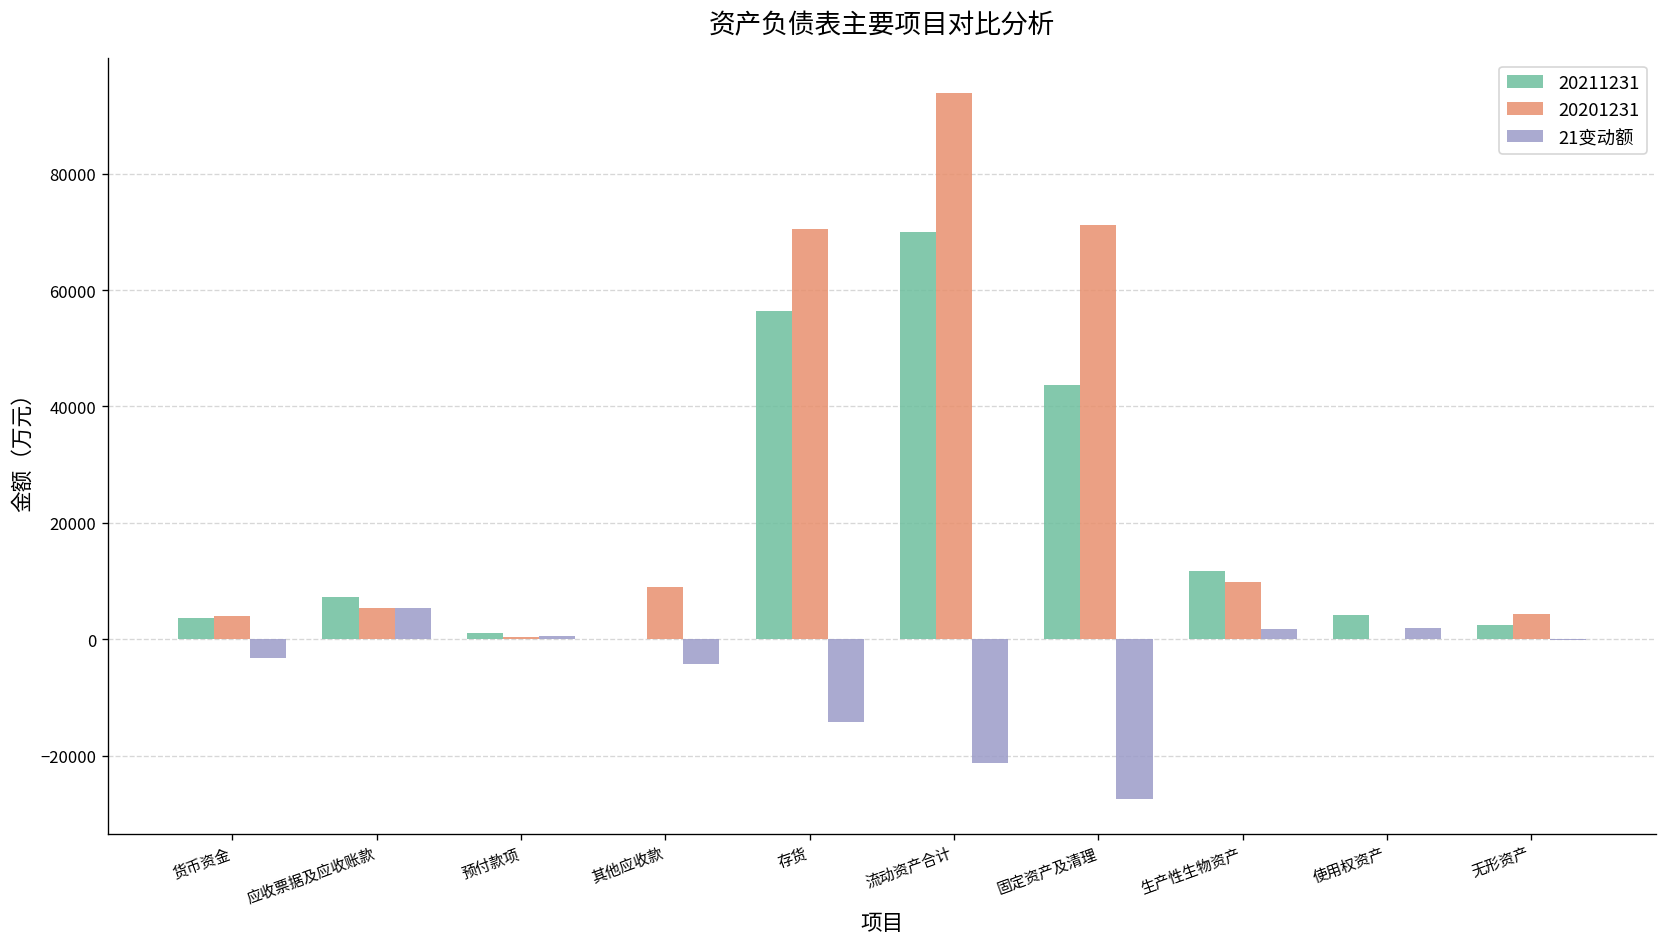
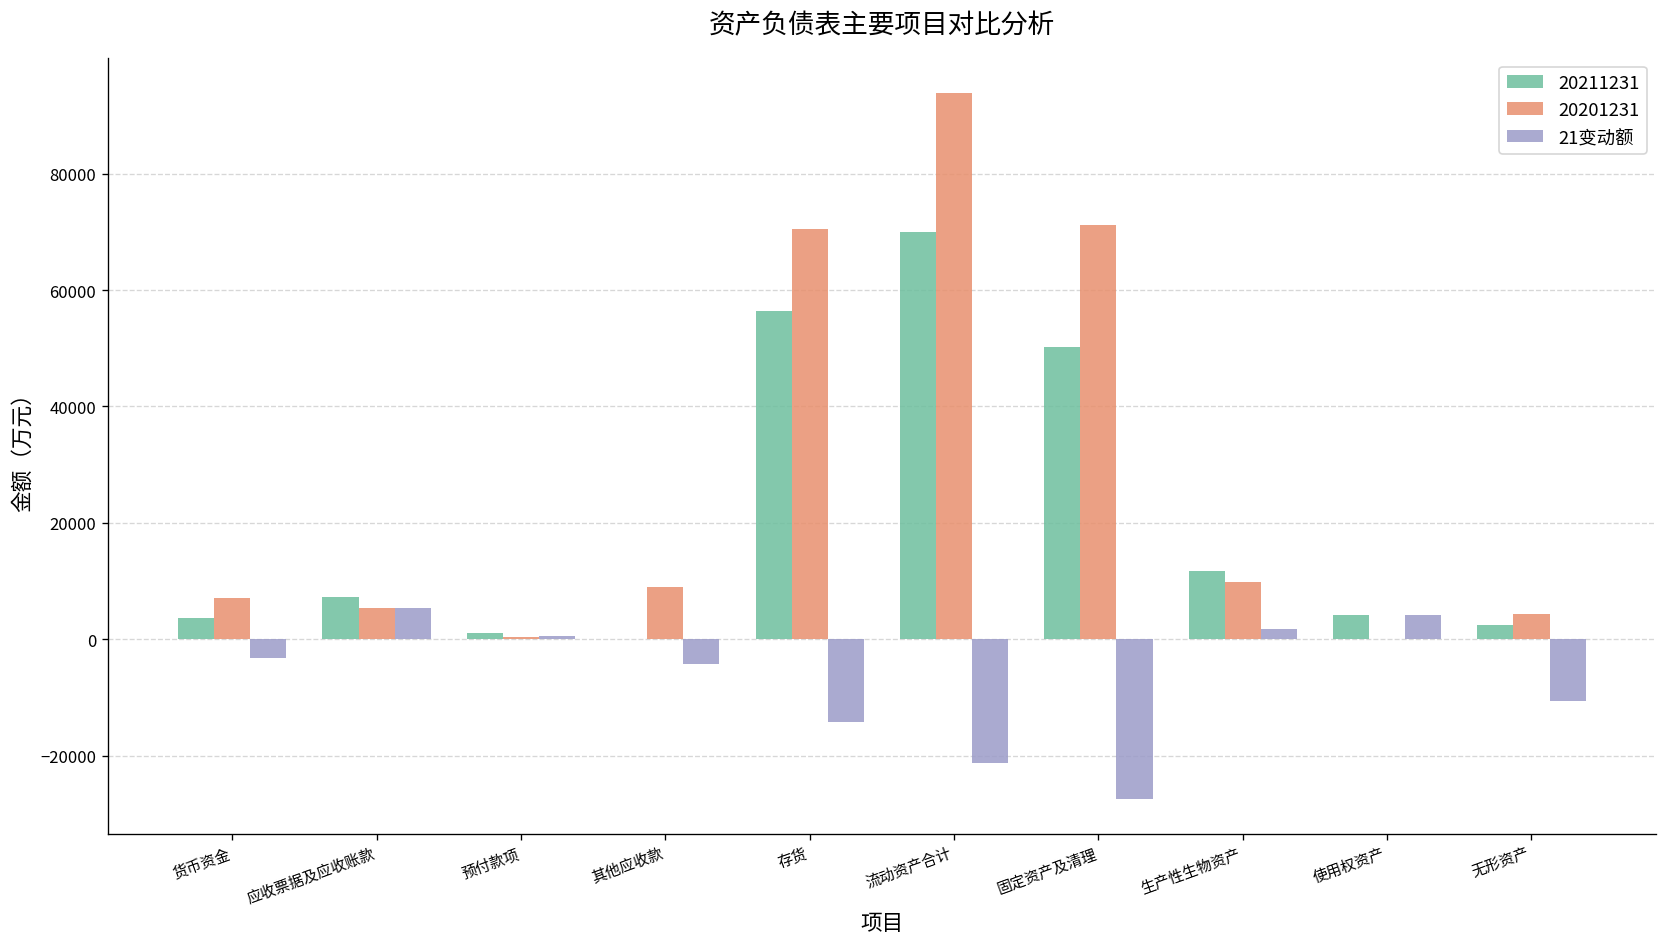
20201231, 货币资金: 4000 -> 7000
20211231, 固定资产及清理: 44000 -> 50000
21变动额, 使用权资产: 2000 -> 4000
21变动额, 无形资产: 0 -> -11000
